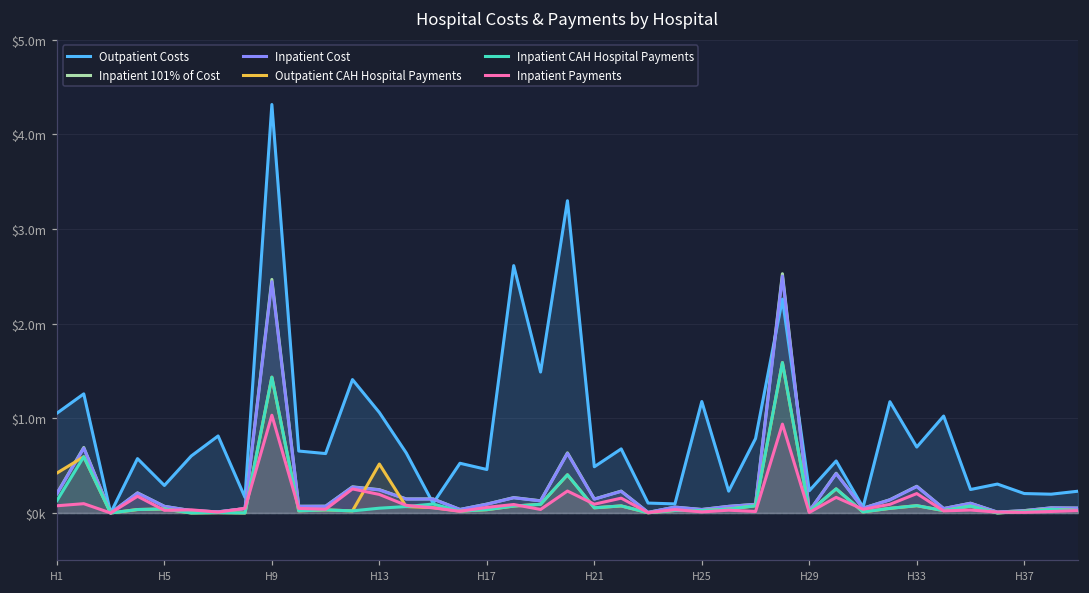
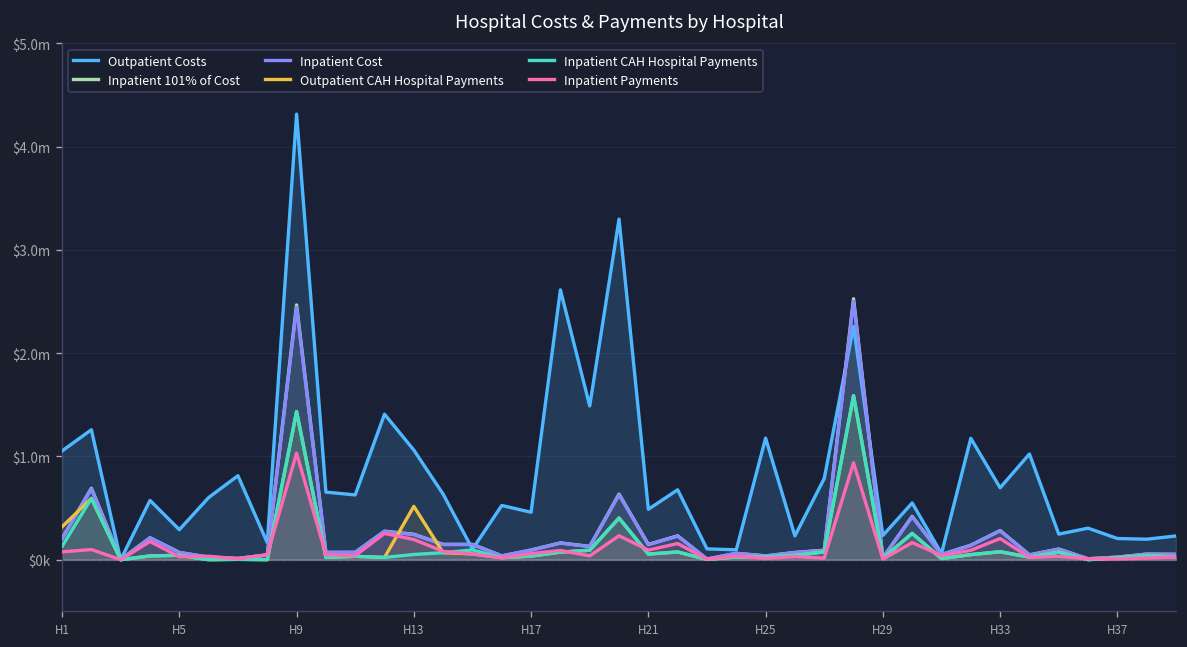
Outpatient CAH Hospital Payments, H1: $0.4m -> $0.3m
